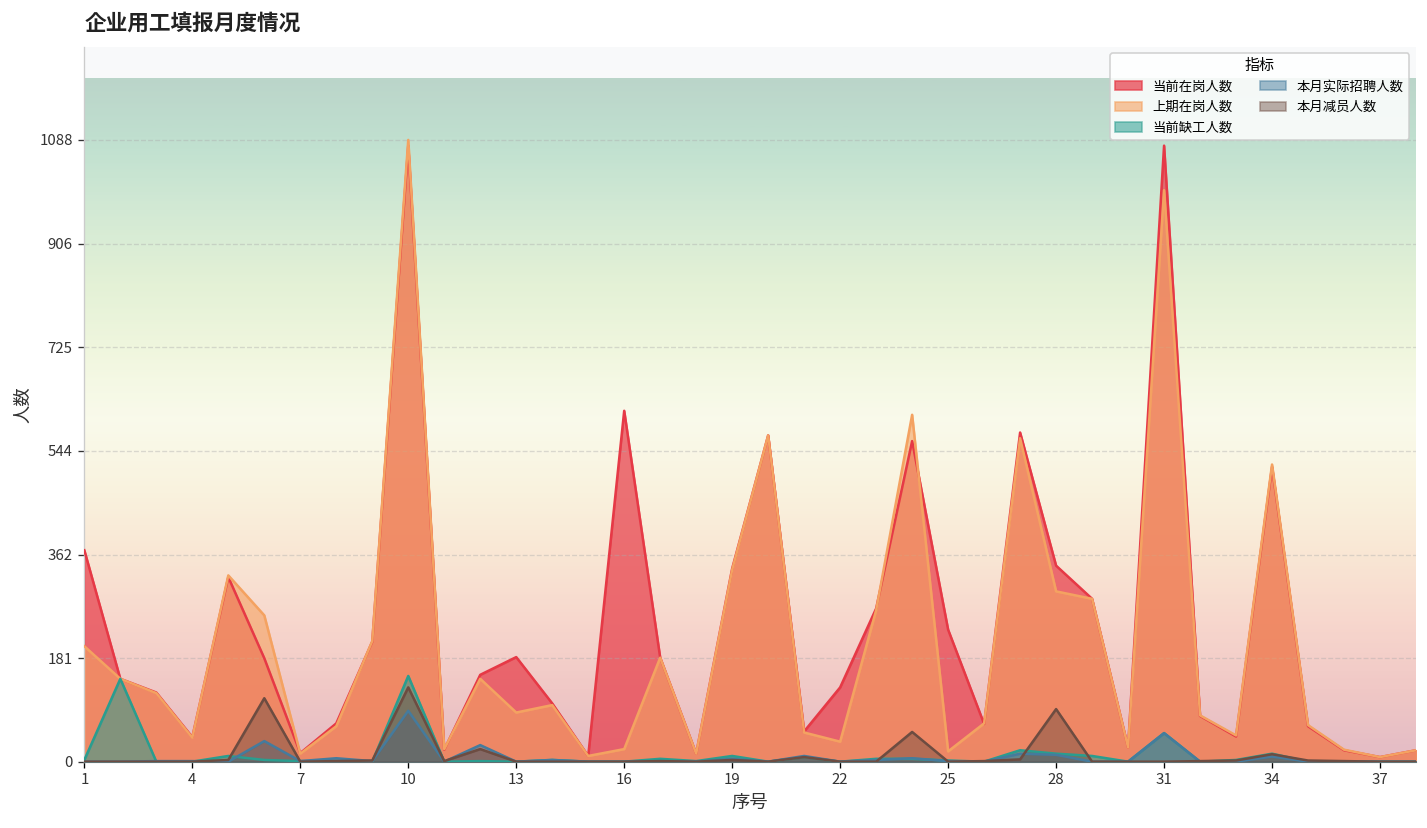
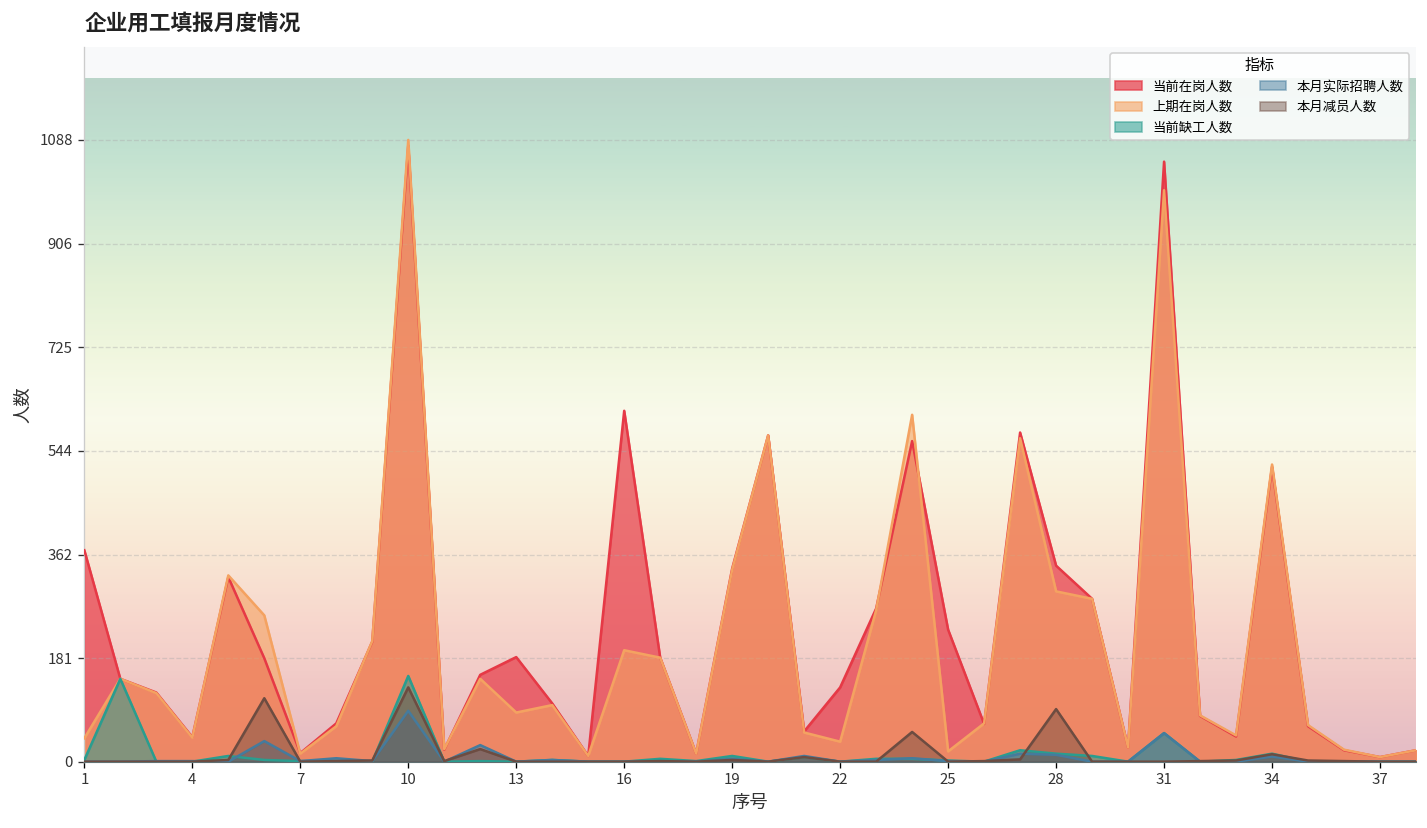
上期在岗人数, 1: 200 -> 40
上期在岗人数, 16: 20 -> 200
当前在岗人数, 31: 1080 -> 1050
